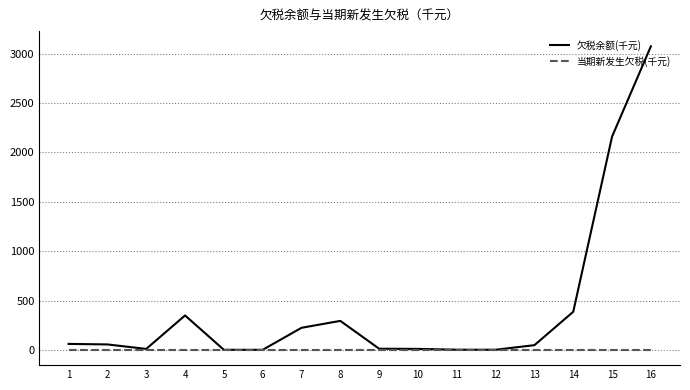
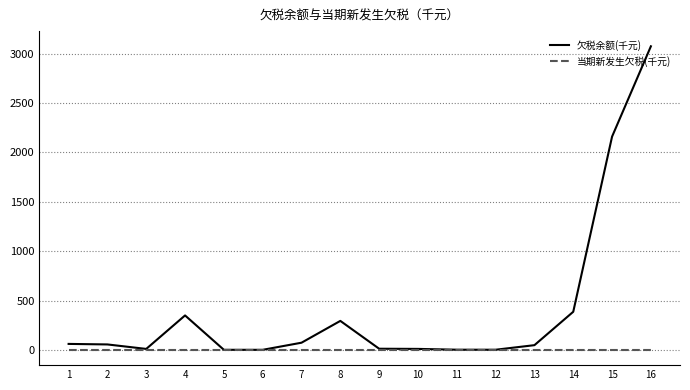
欠税余额(千元), 7: 200 -> 100
